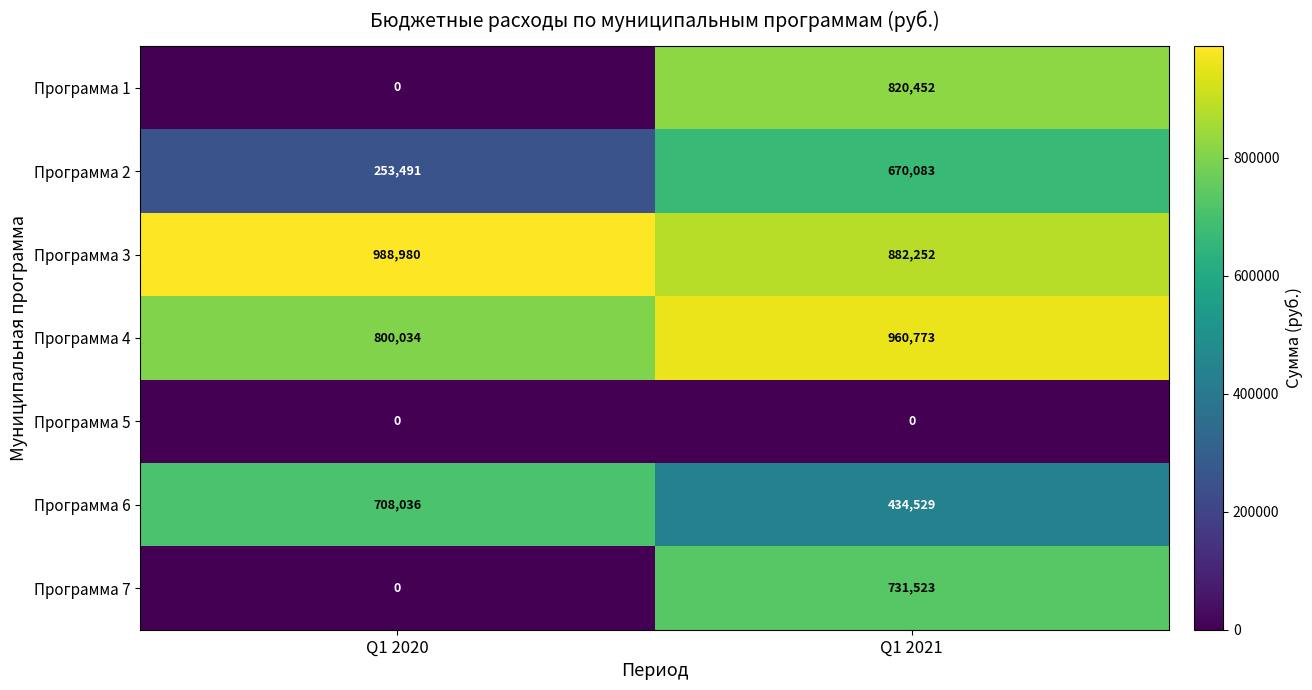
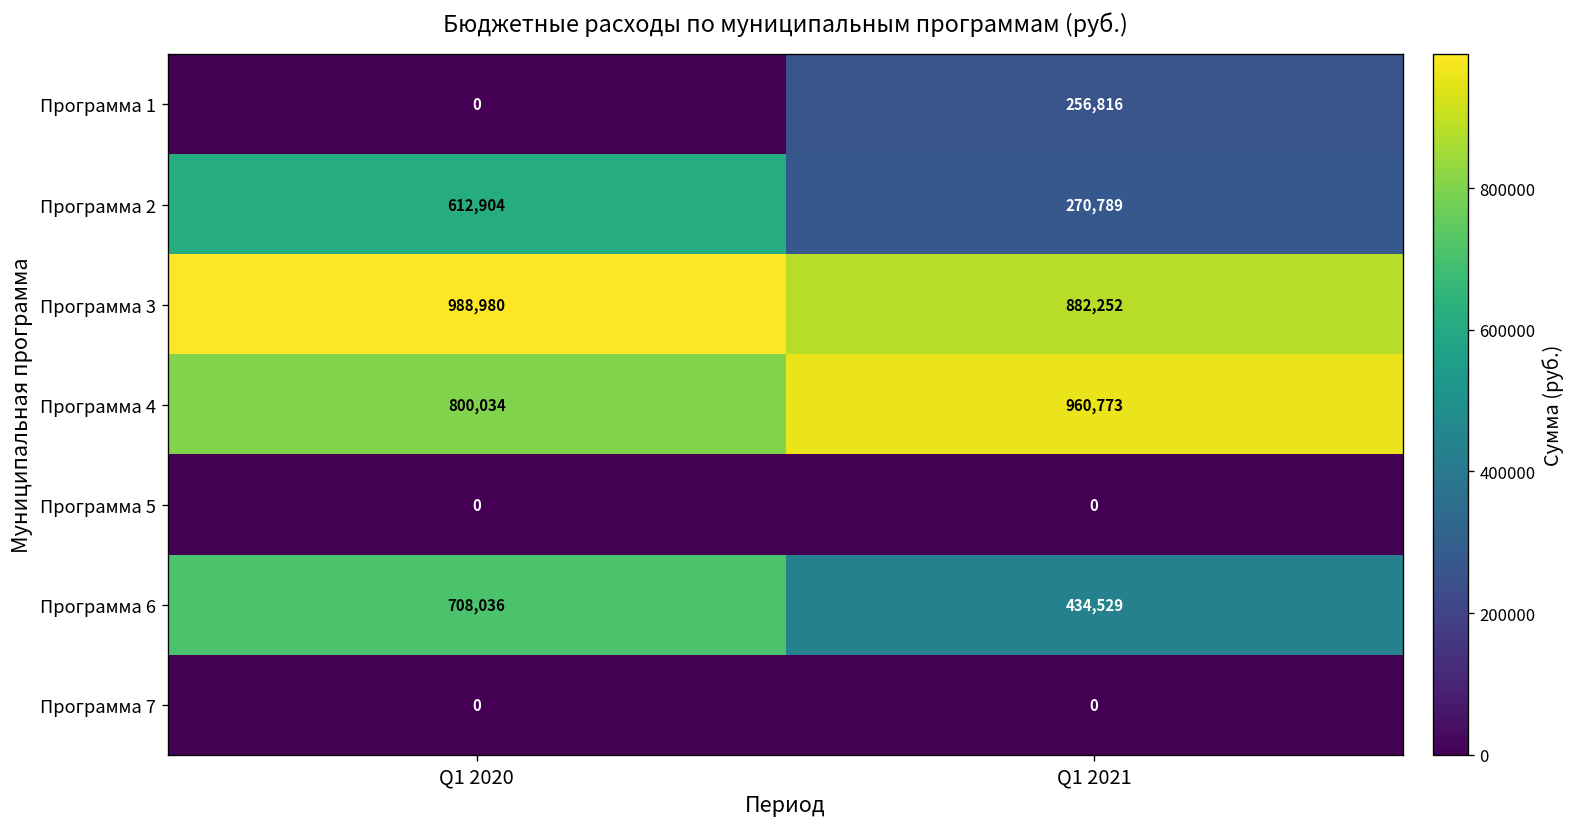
Программа 1, Q1 2021: 820,452 -> 256,816
Программа 2, Q1 2020: 253,491 -> 612,904
Программа 2, Q1 2021: 670,083 -> 270,789
Программа 7, Q1 2021: 731,523 -> 0
